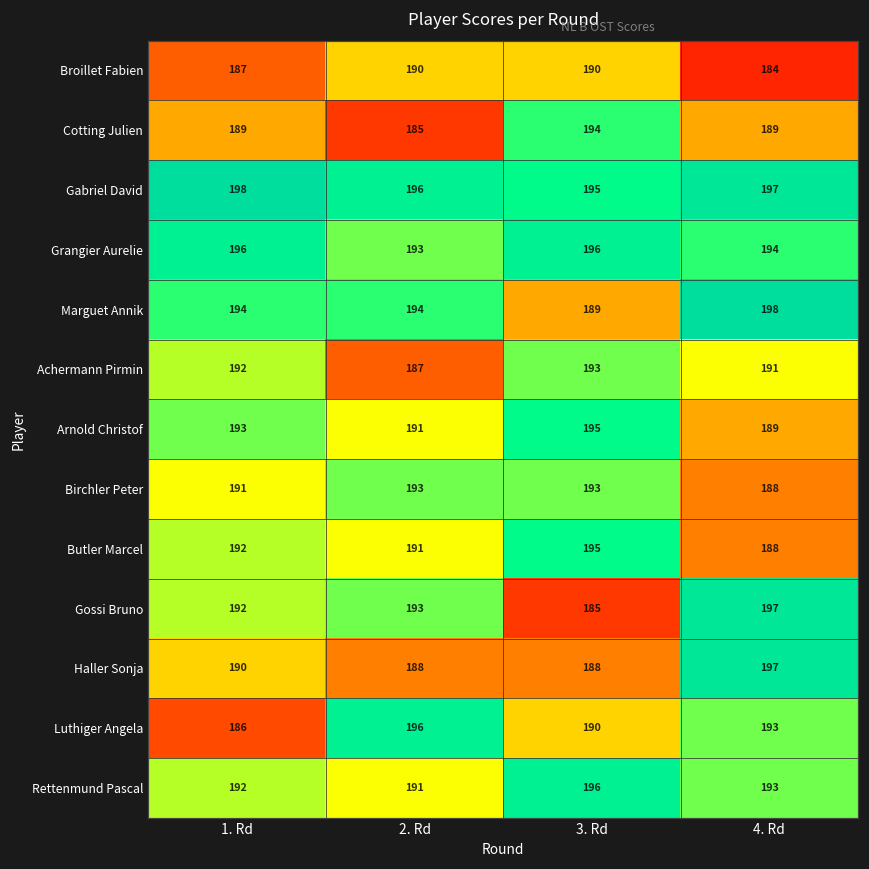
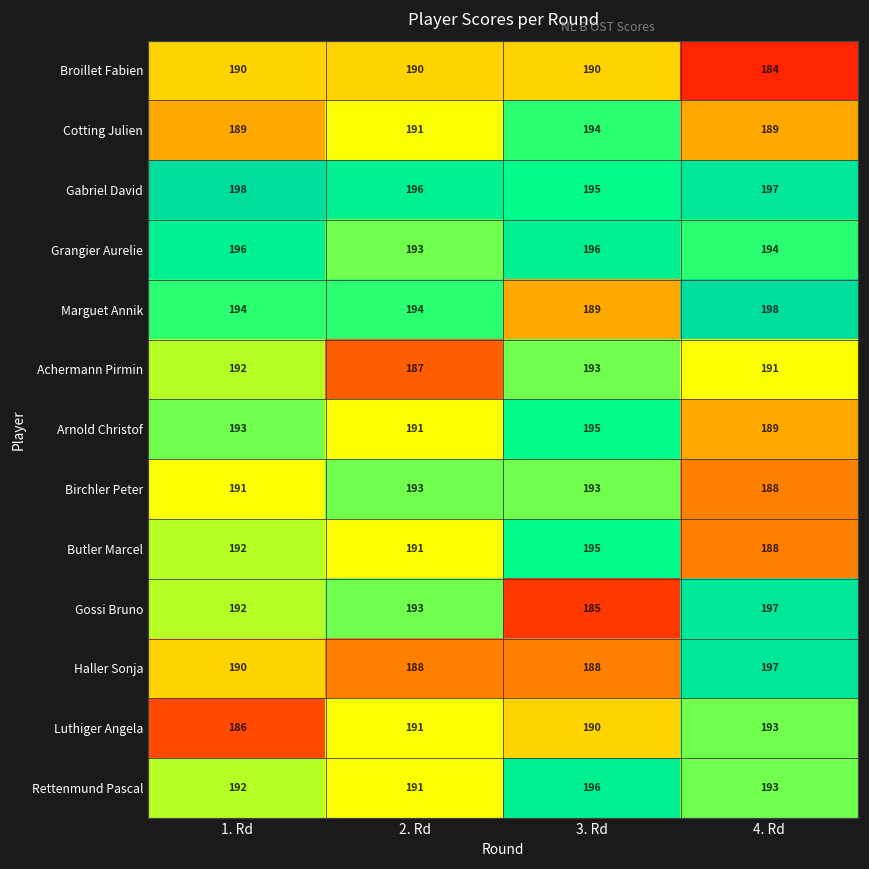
Broillet Fabien, 1. Rd: 187 -> 190
Cotting Julien, 2. Rd: 185 -> 191
Luthiger Angela, 2. Rd: 196 -> 191
